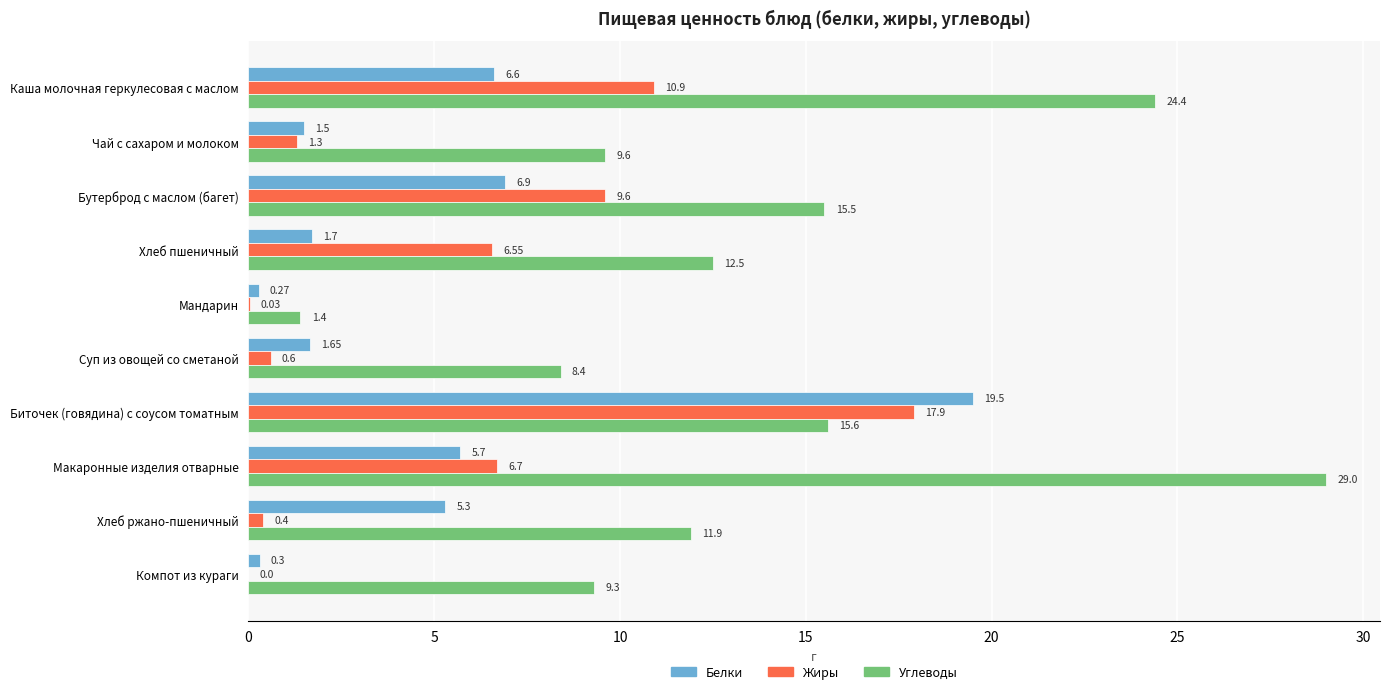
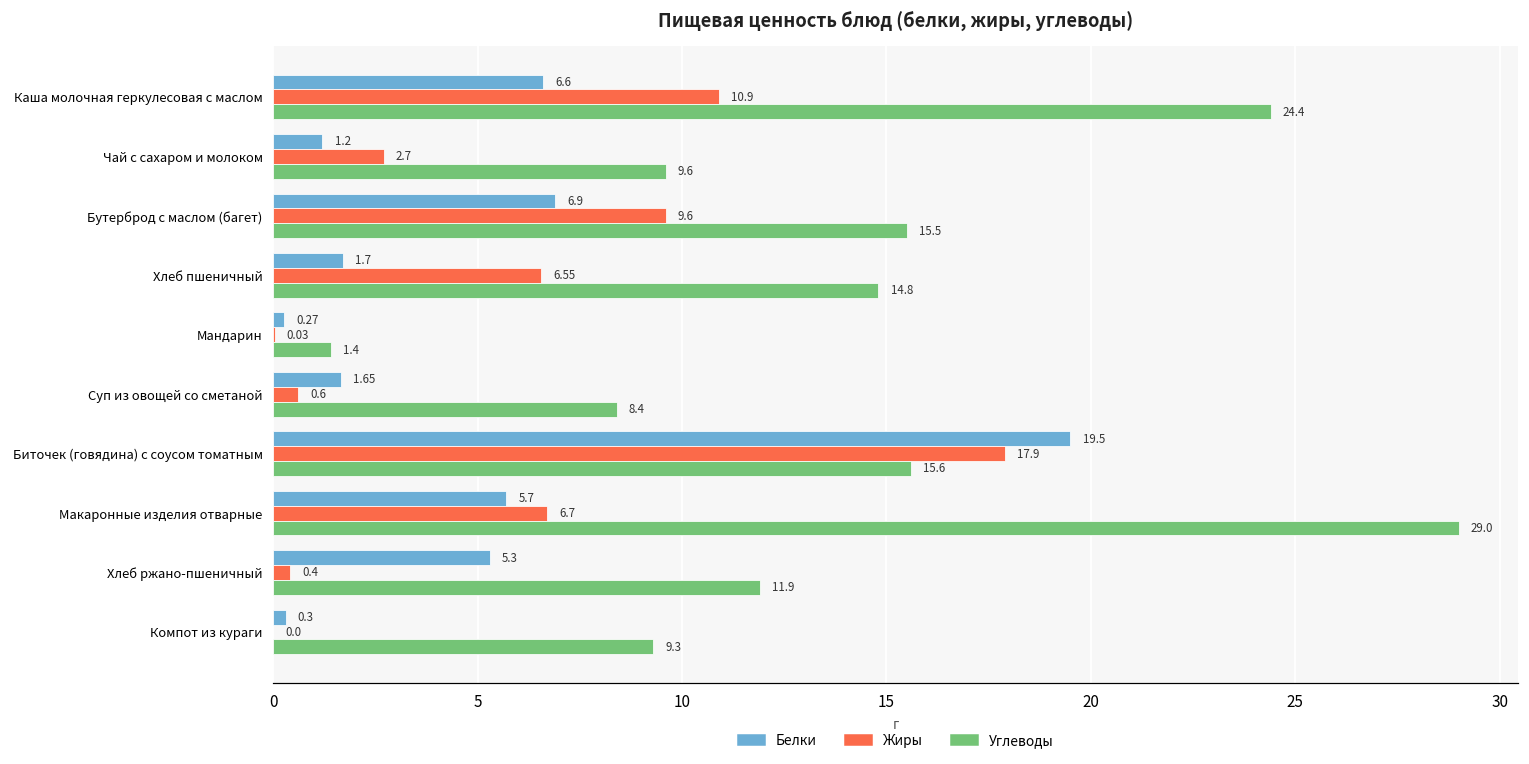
Белки, Чай с сахаром и молоком: 1.5 -> 1.2
Жиры, Чай с сахаром и молоком: 1.3 -> 2.7
Углеводы, Хлеб пшеничный: 12.5 -> 14.8
